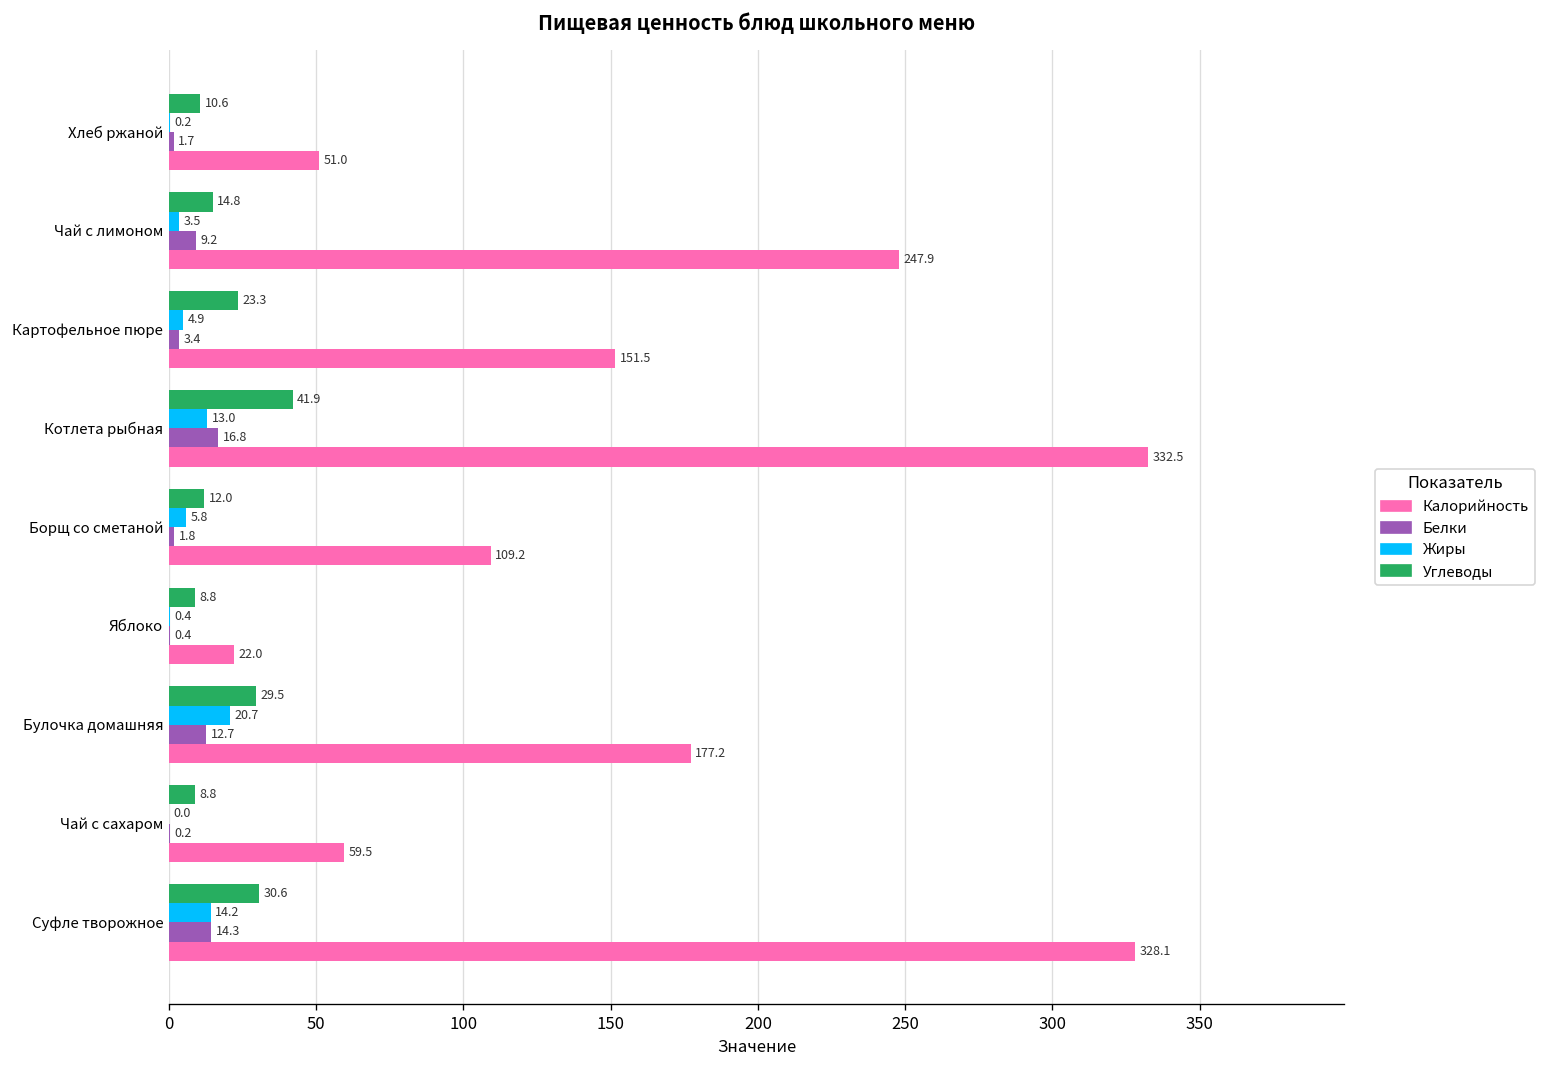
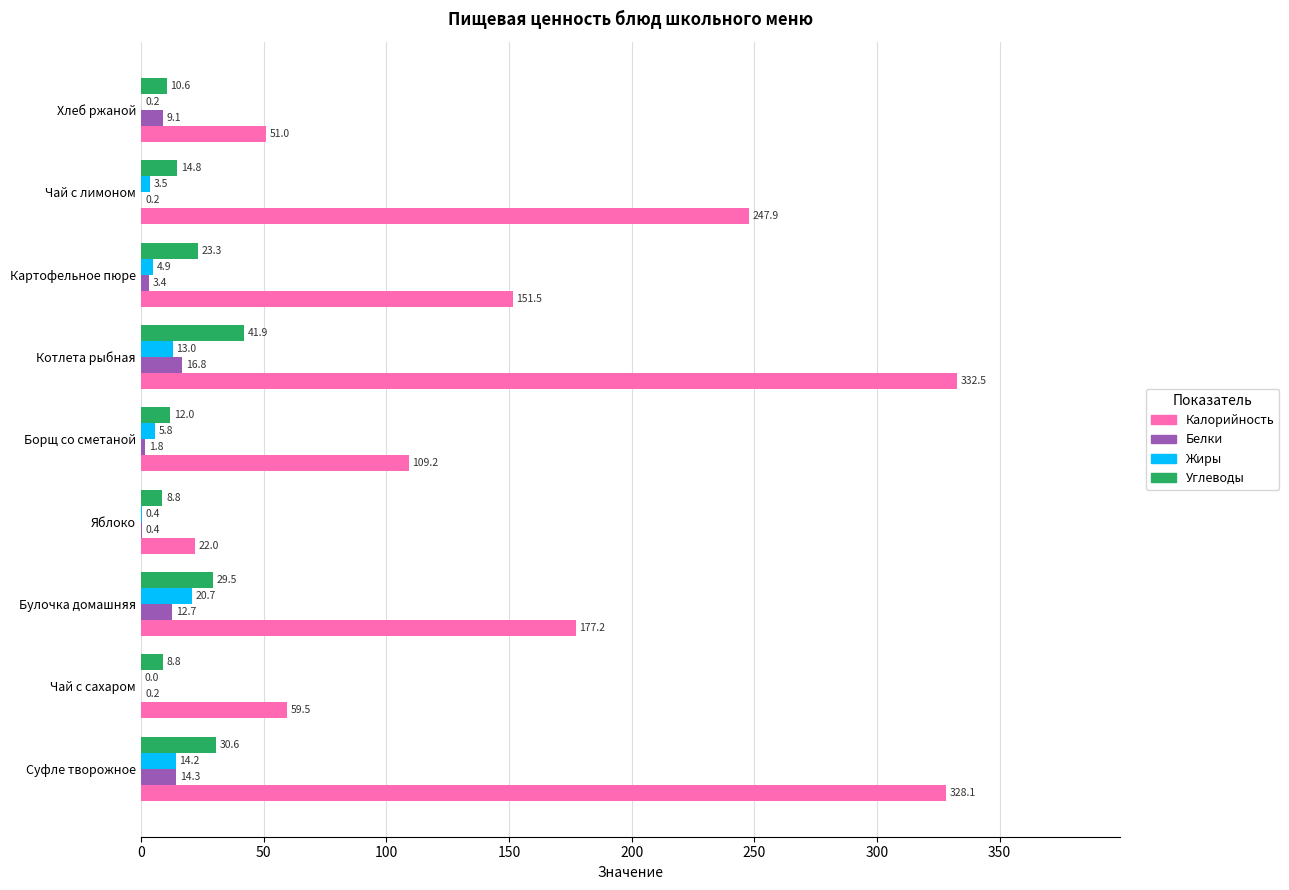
Белки, Хлеб ржаной: 1.7 -> 9.1
Белки, Чай с лимоном: 9.2 -> 0.2
